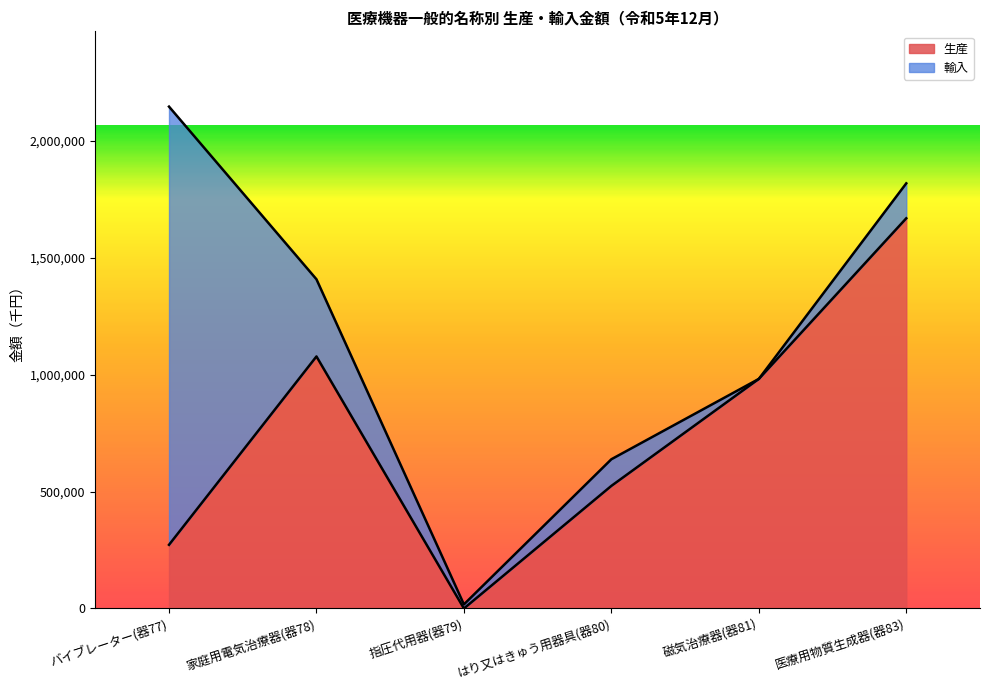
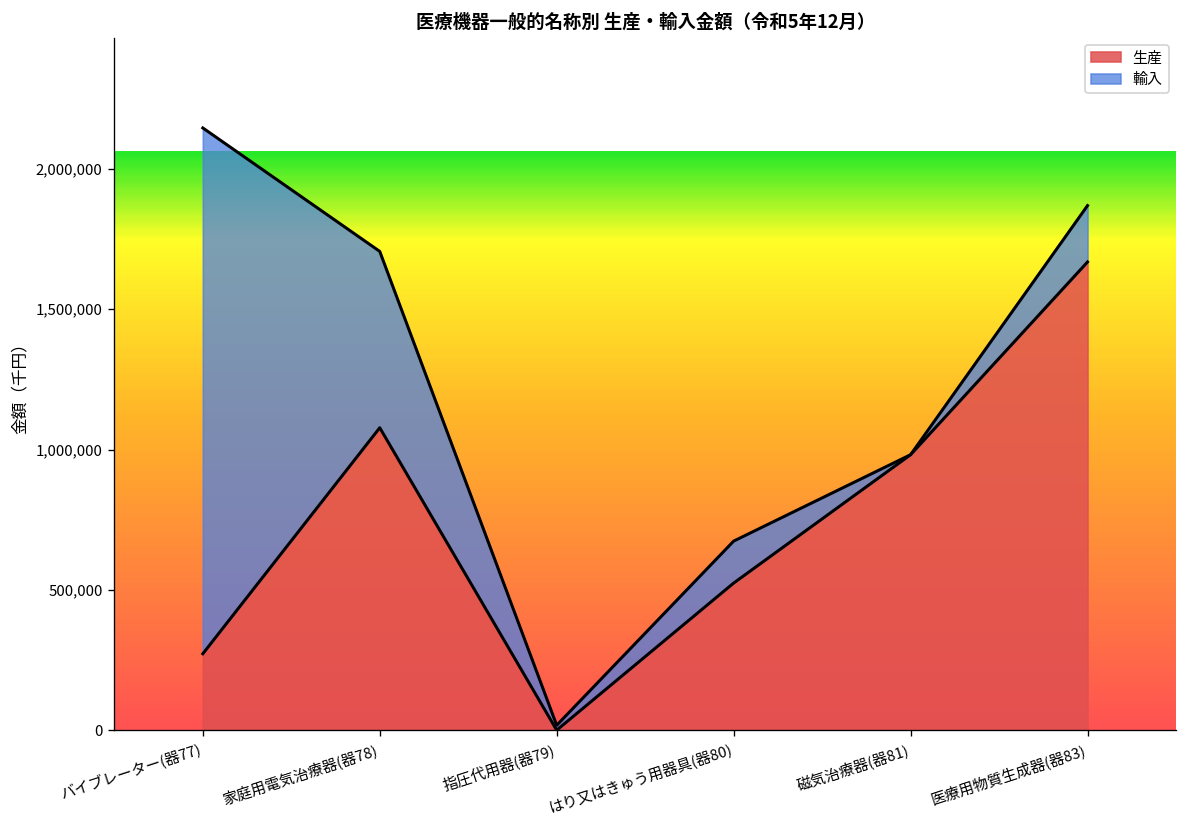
輸入, 家庭用電気治療器(器78): 330,000 -> 630,000
輸入, はり又はきゅう用器具(器80): 110,000 -> 150,000
輸入, 医療用物質生成器(器83): 150,000 -> 200,000
